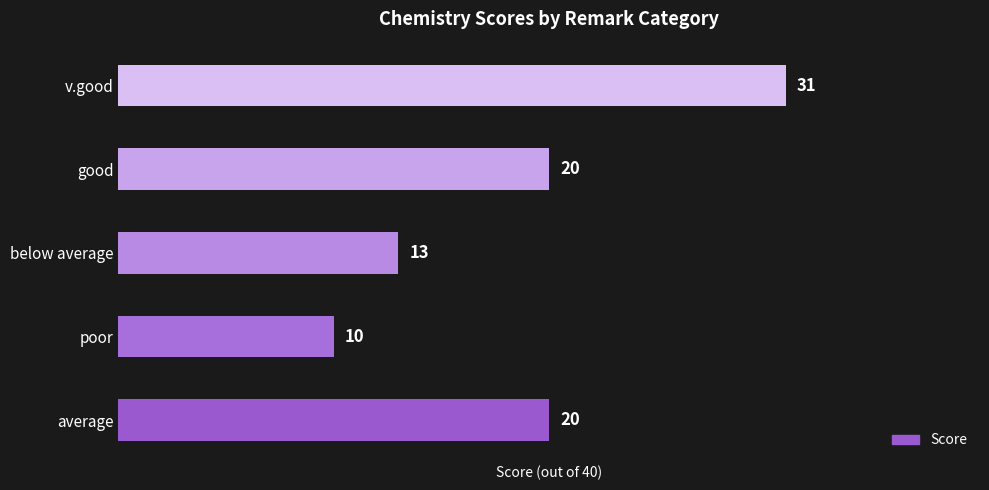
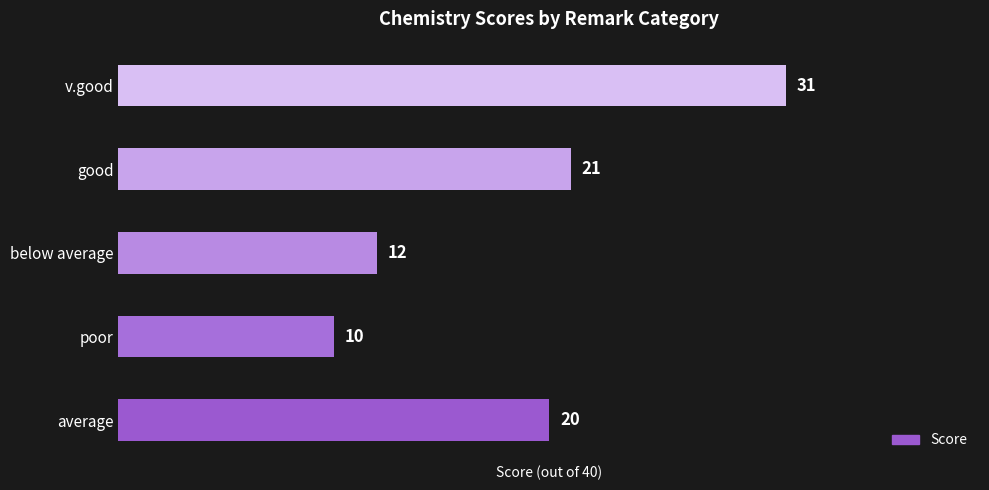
good: 20 -> 21
below average: 13 -> 12
